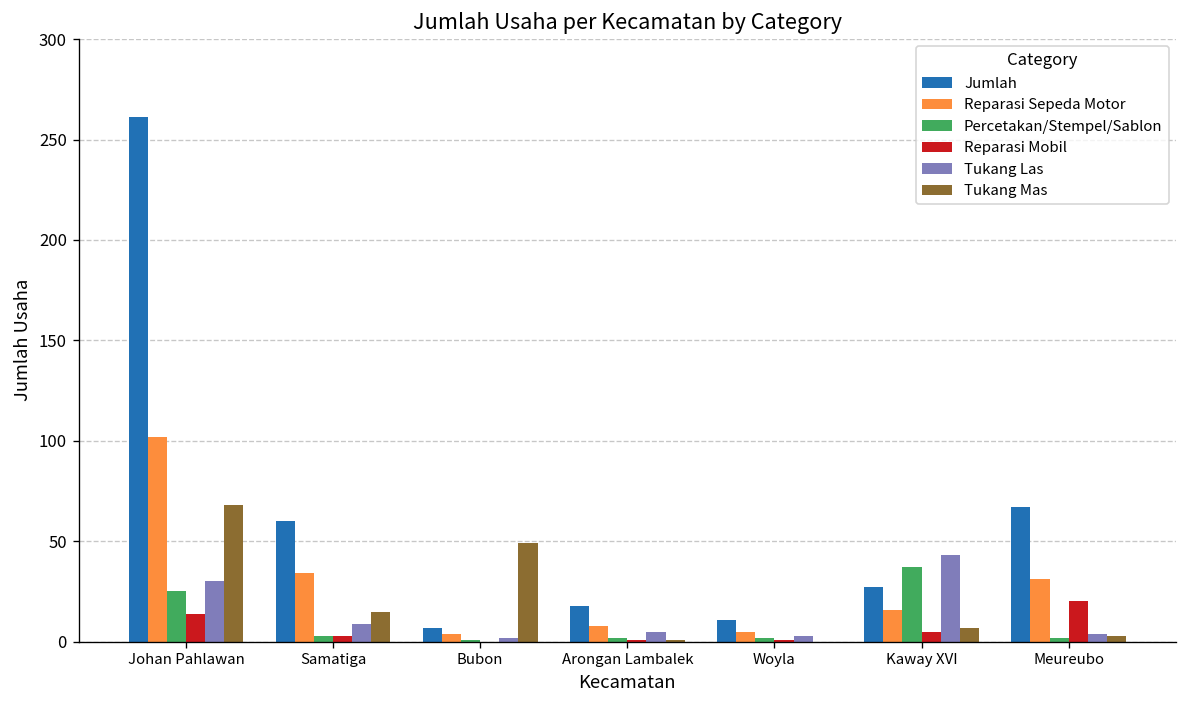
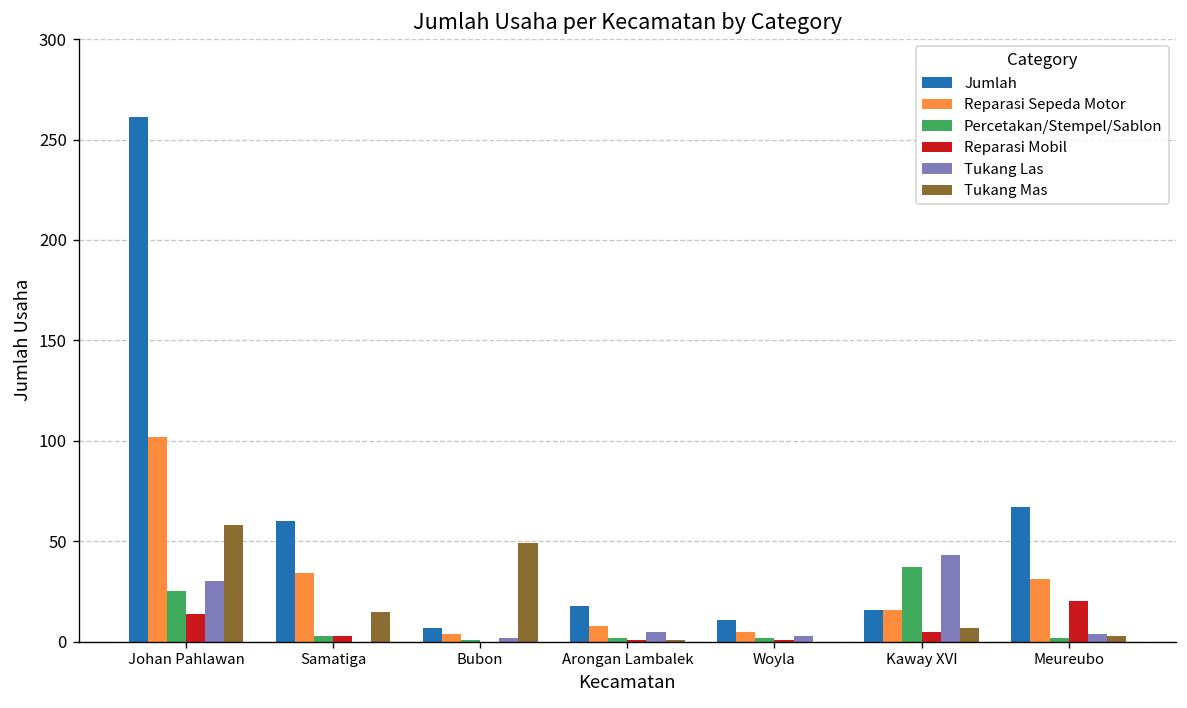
Tukang Mas, Johan Pahlawan: 68 -> 58
Tukang Las, Samatiga: 9 -> 0
Jumlah, Kaway XVI: 27 -> 16
